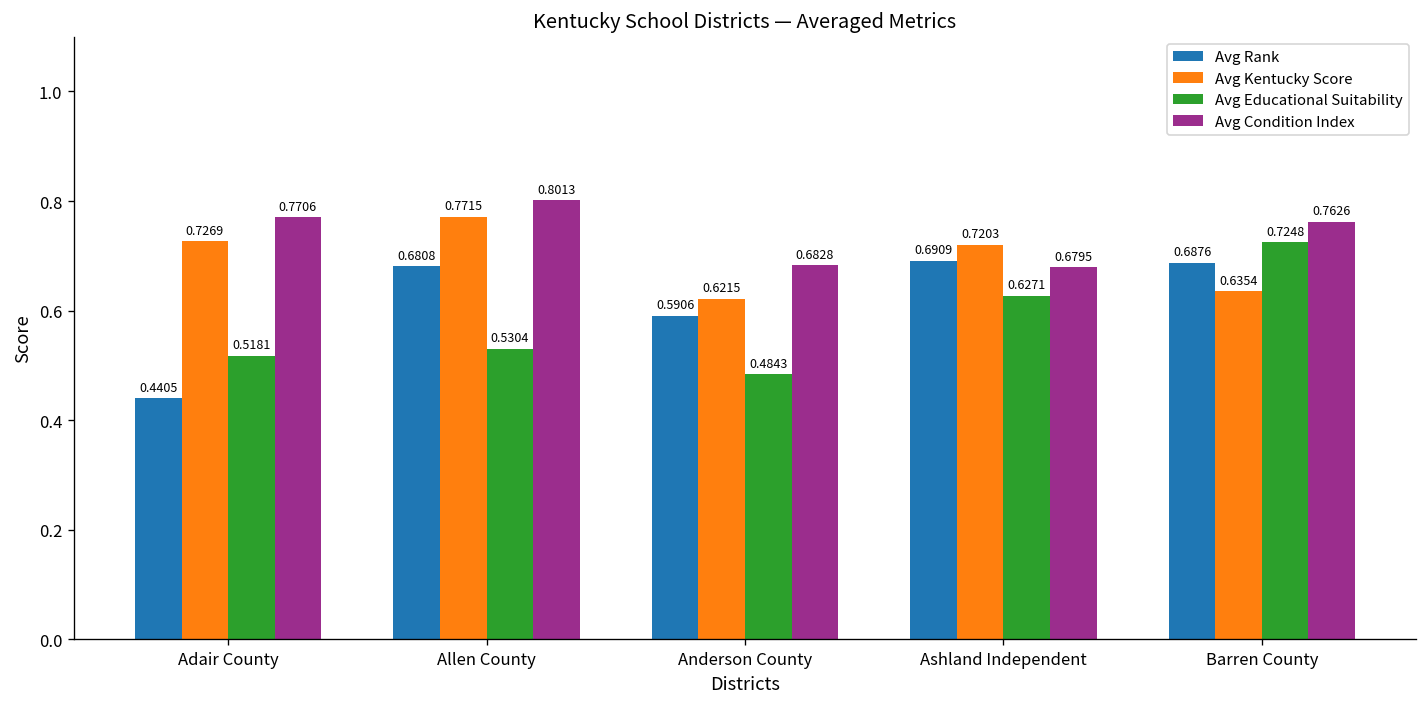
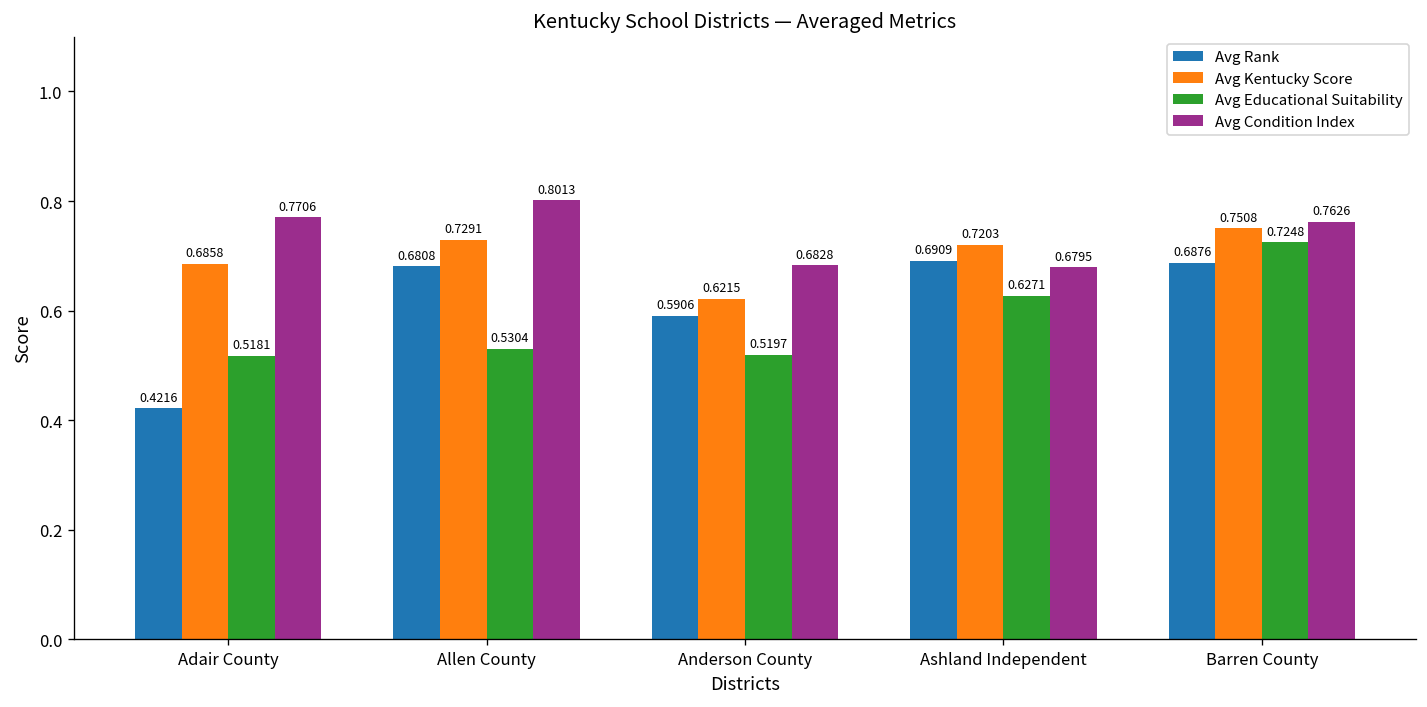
Avg Rank, Adair County: 0.4405 -> 0.4216
Avg Kentucky Score, Adair County: 0.7269 -> 0.6858
Avg Kentucky Score, Allen County: 0.7715 -> 0.7291
Avg Educational Suitability, Anderson County: 0.4843 -> 0.5197
Avg Kentucky Score, Barren County: 0.6354 -> 0.7508
